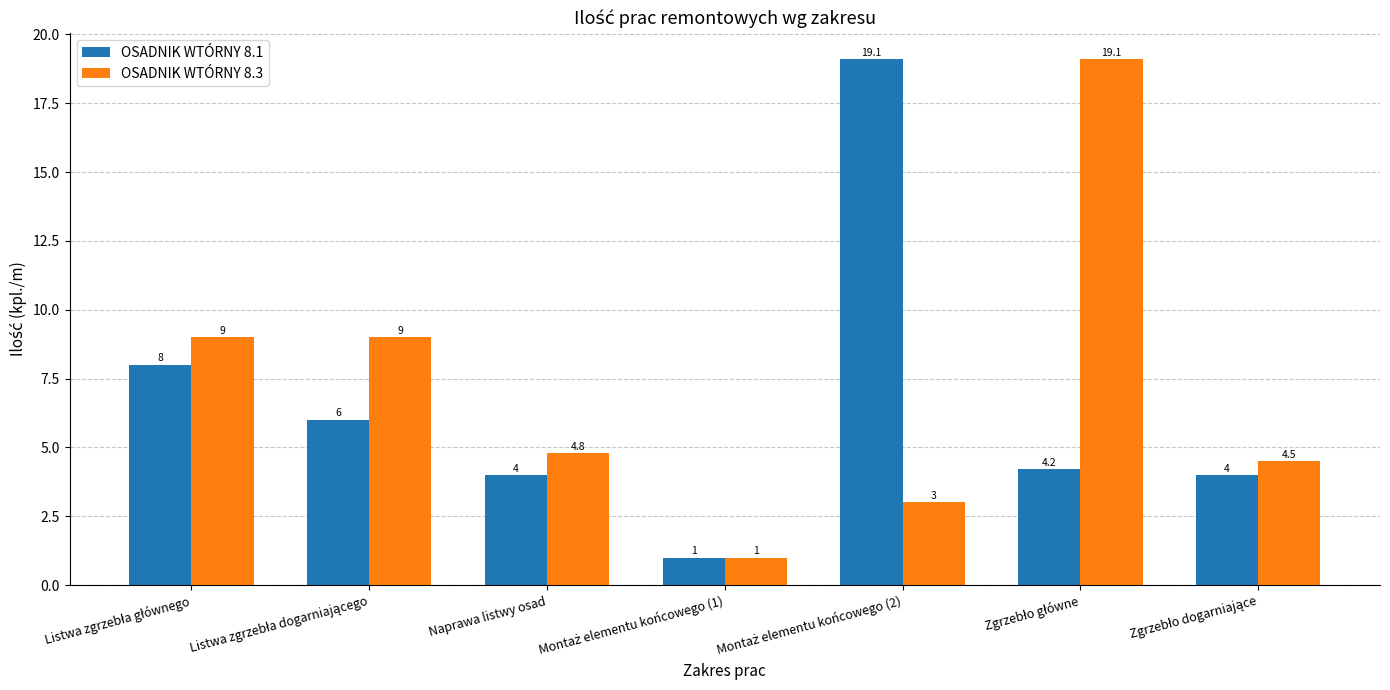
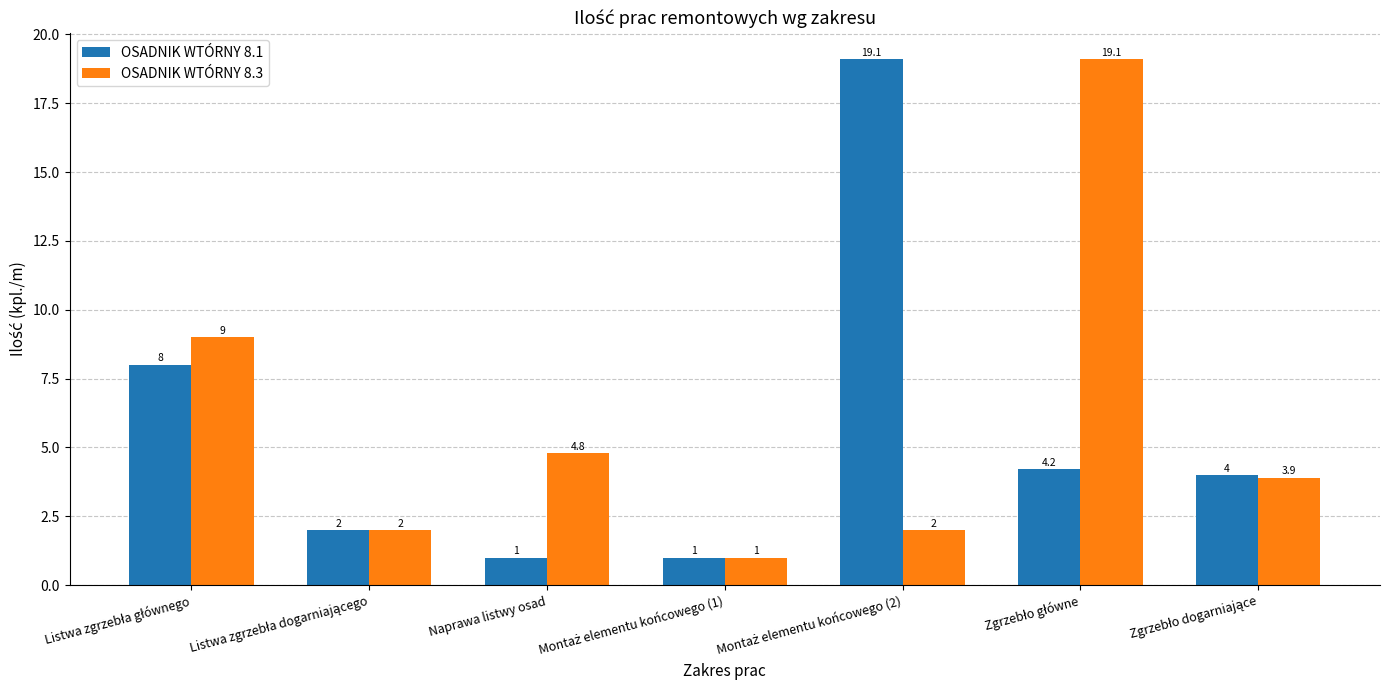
OSADNIK WTÓRNY 8.1, Listwa zgrzebła dogarniającego: 6 -> 2
OSADNIK WTÓRNY 8.3, Listwa zgrzebła dogarniającego: 9 -> 2
OSADNIK WTÓRNY 8.1, Naprawa listwy osad: 4 -> 1
OSADNIK WTÓRNY 8.3, Montaż elementu końcowego (2): 3 -> 2
OSADNIK WTÓRNY 8.3, Zgrzebło dogarniające: 4.5 -> 3.9
